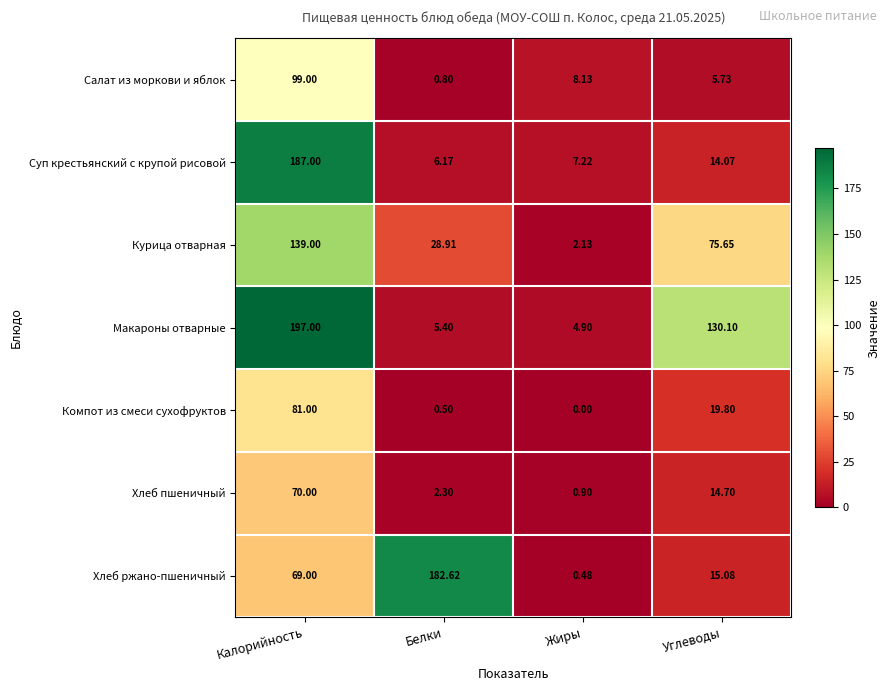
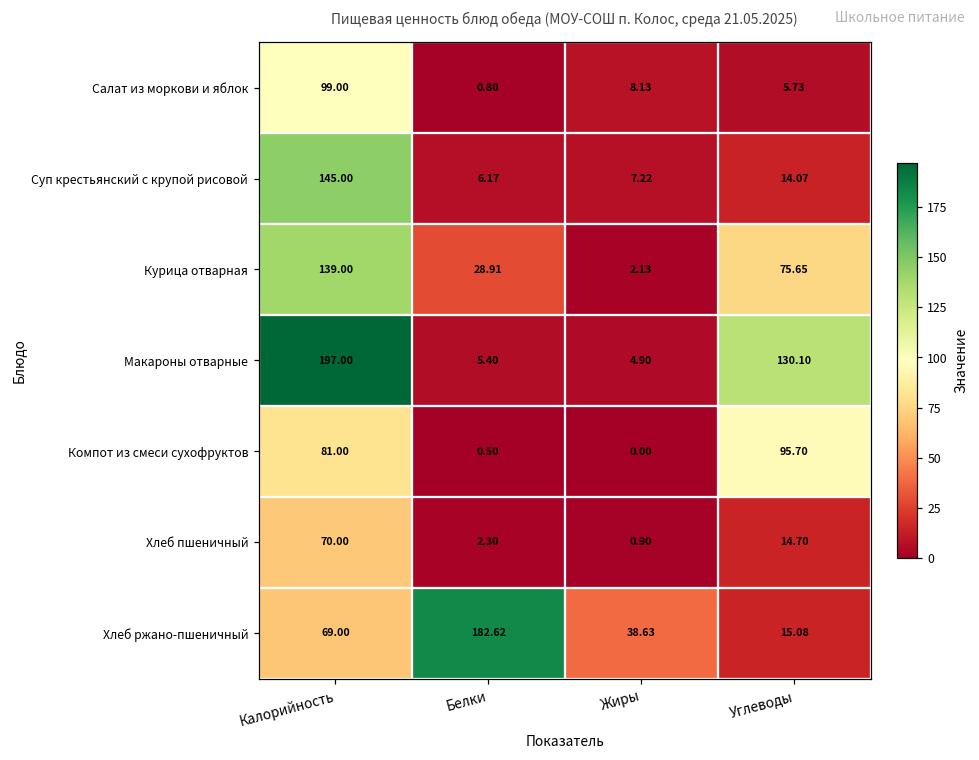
Суп крестьянский с крупой рисовой, Калорийность: 187.00 -> 145.00
Компот из смеси сухофруктов, Углеводы: 19.80 -> 95.70
Хлеб ржано-пшеничный, Жиры: 0.48 -> 38.63
